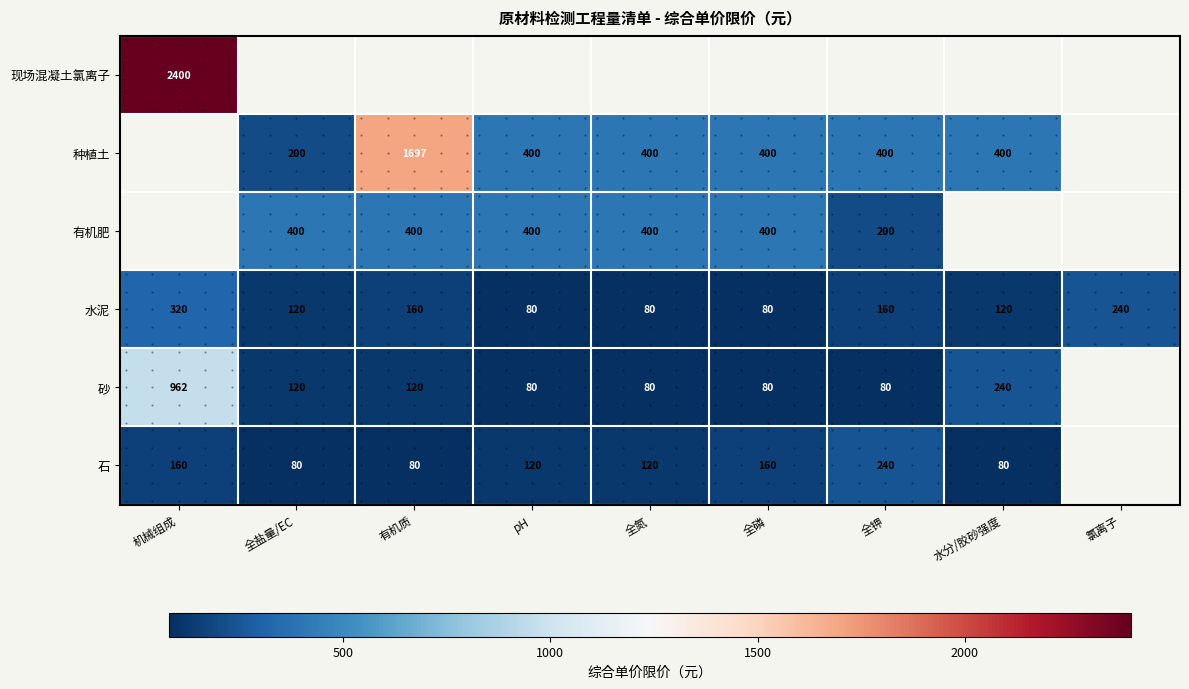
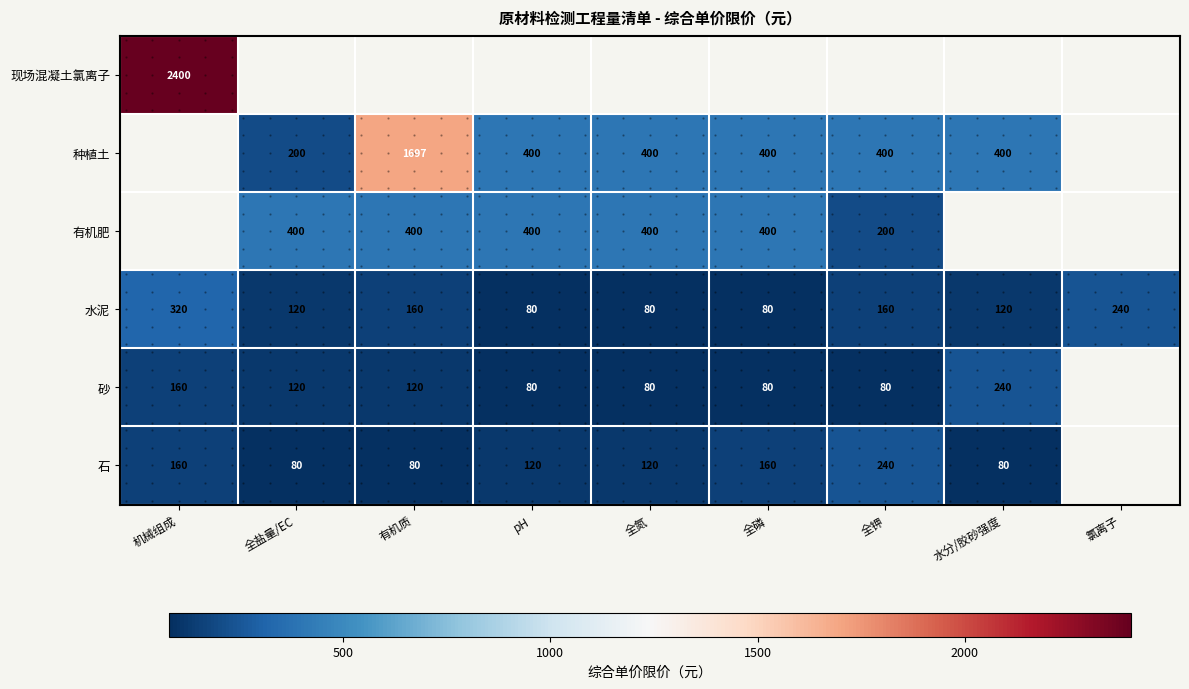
砂, 机械组成: 962 -> 160
